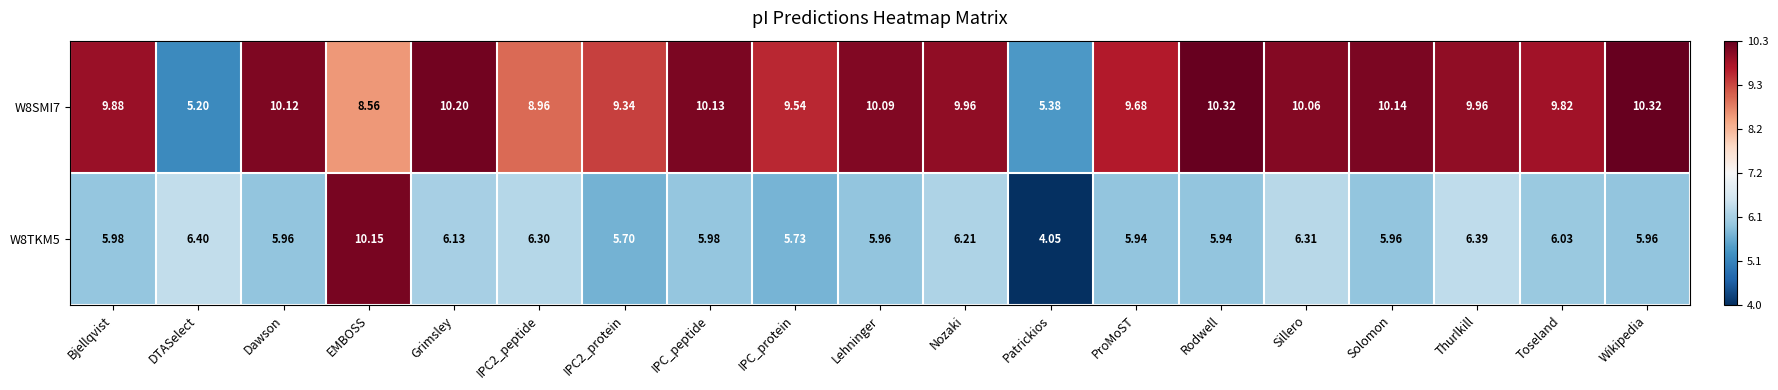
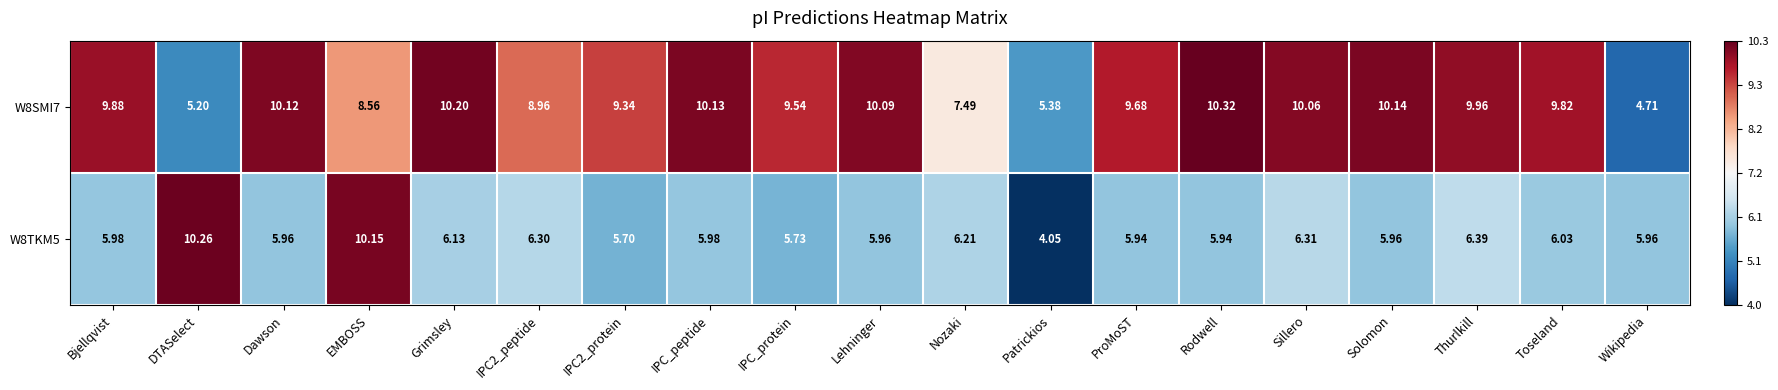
W8SMI7, Nozaki: 9.96 -> 7.49
W8SMI7, Wikipedia: 10.32 -> 4.71
W8TKM5, DTASelect: 6.40 -> 10.26
